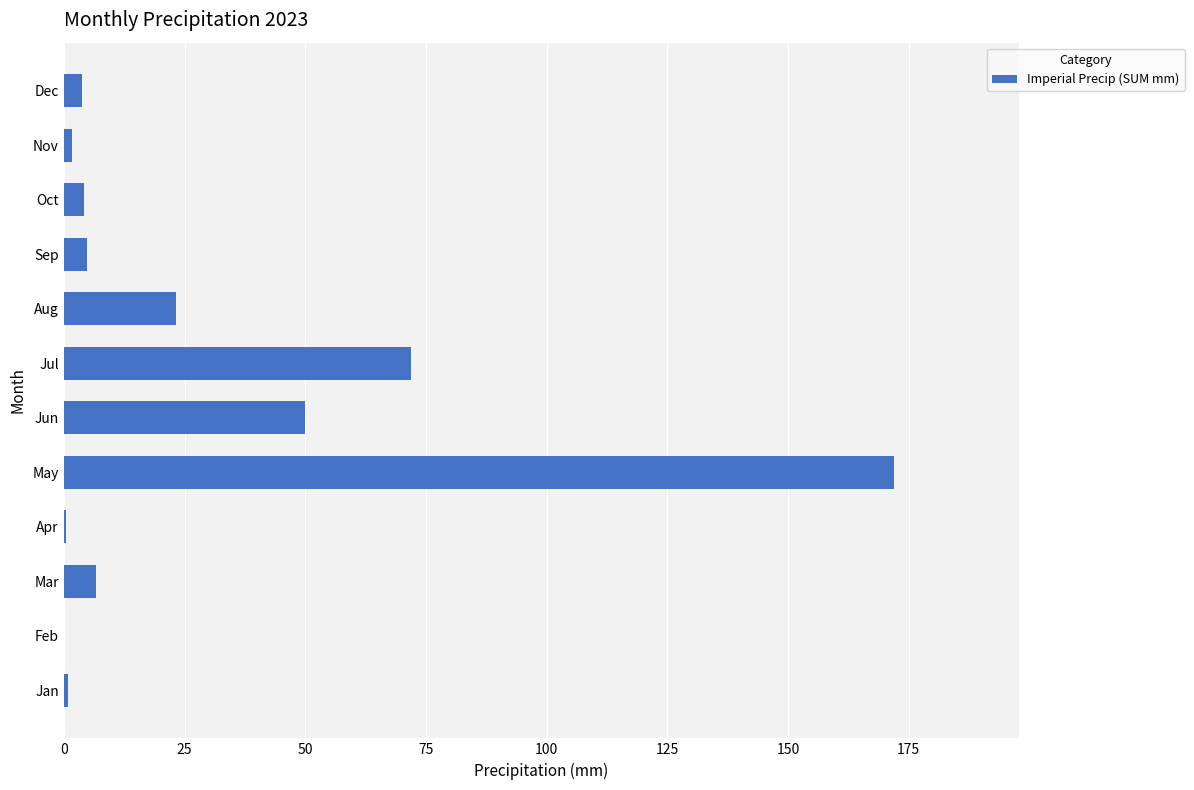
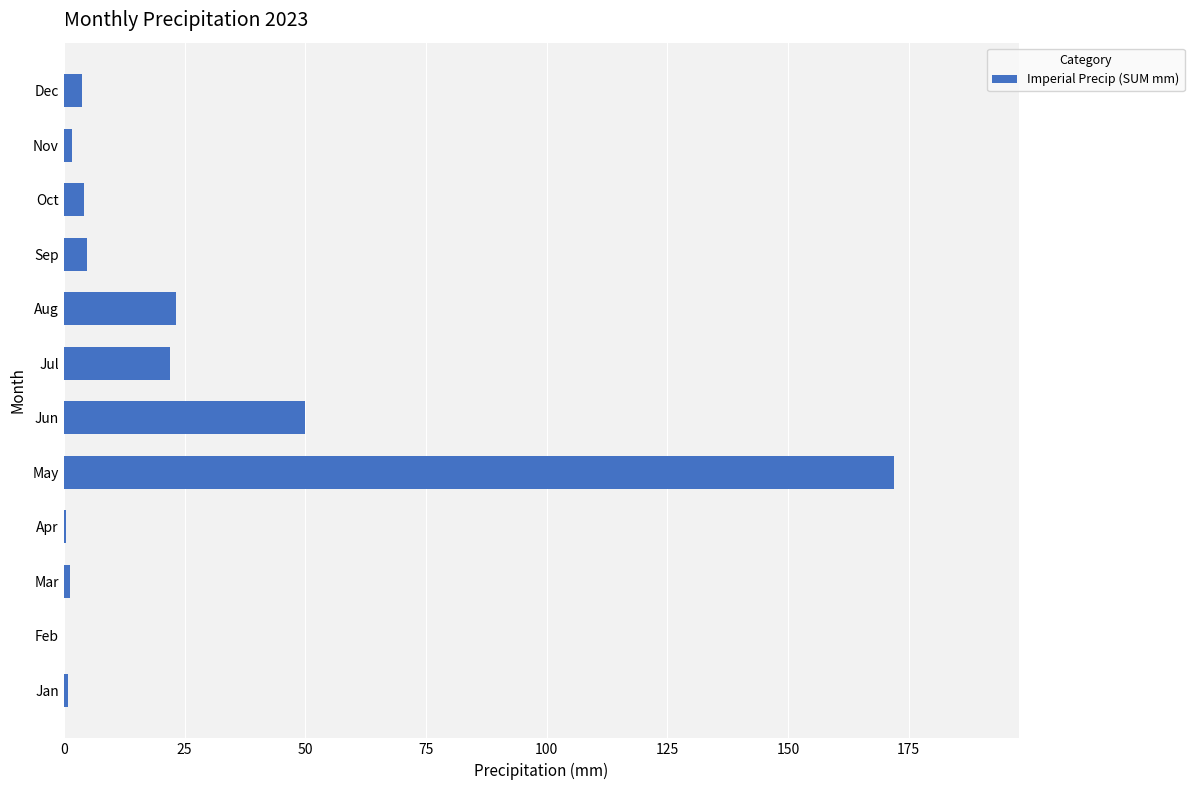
Jul: 72 -> 22
Mar: 7 -> 1
